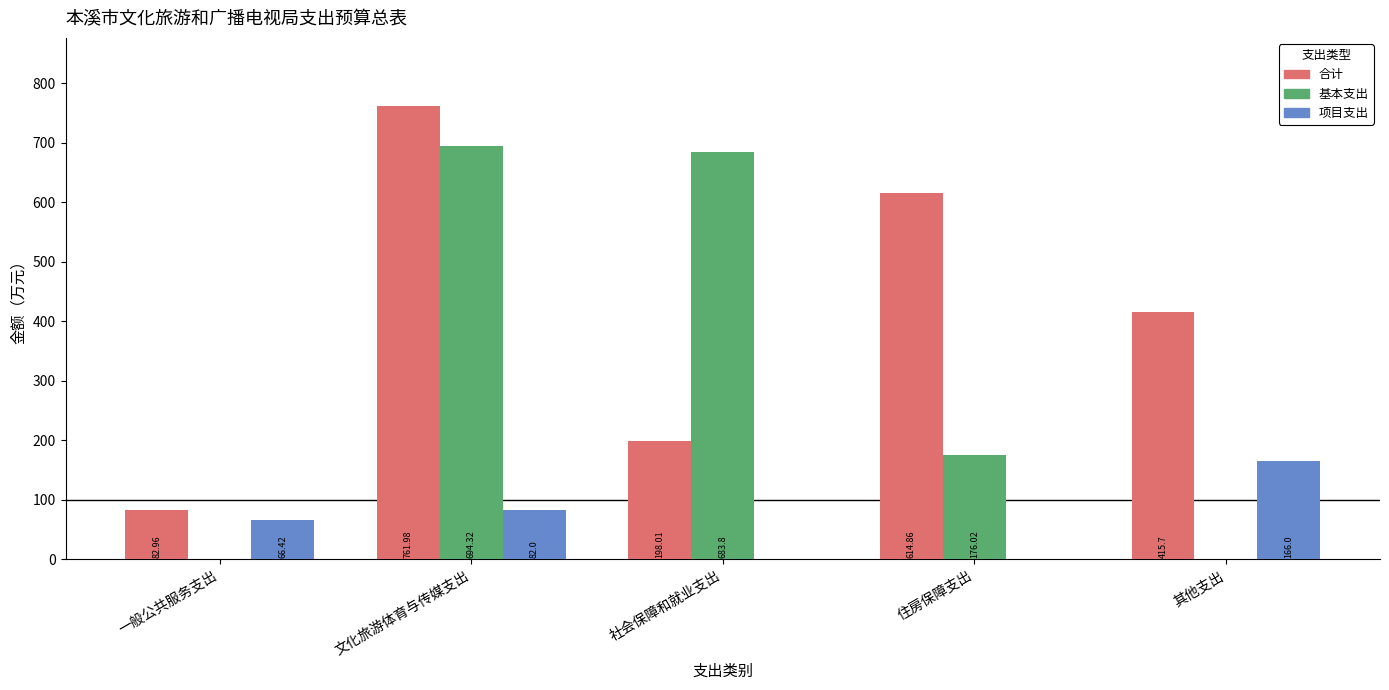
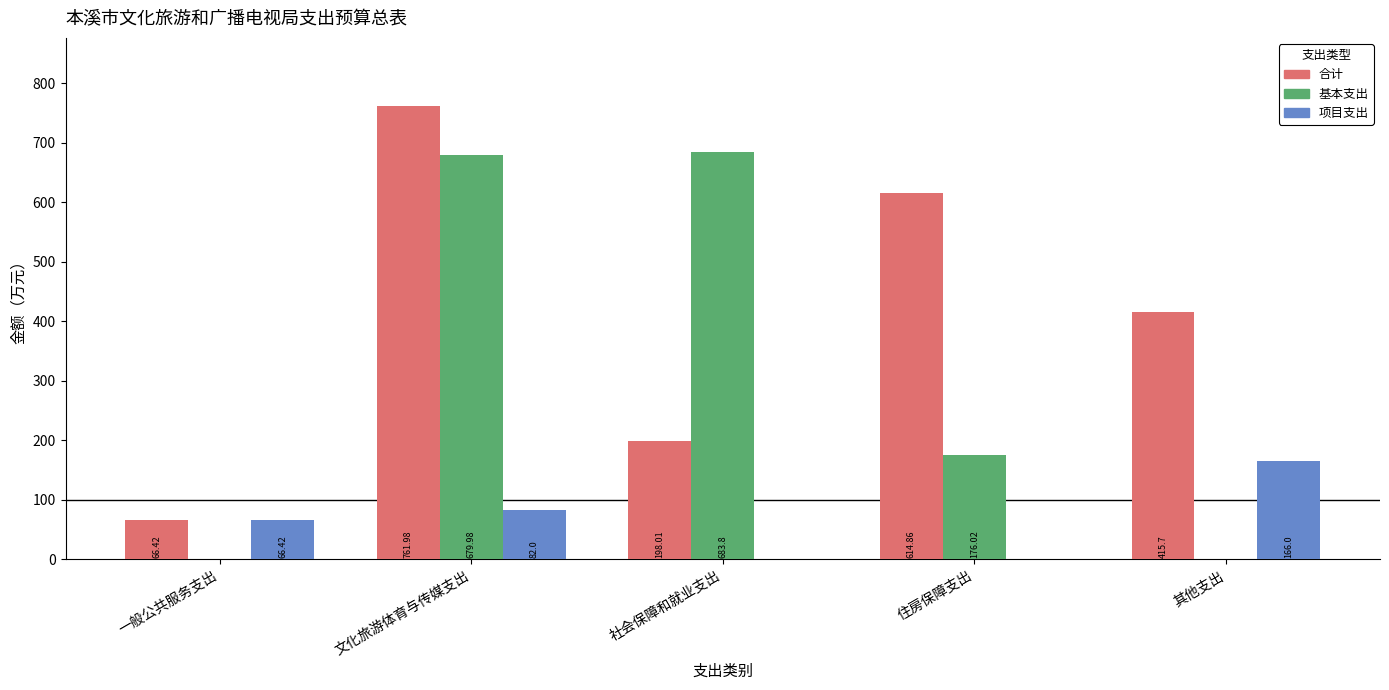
合计, 一般公共服务支出: 82.96 -> 66.42
基本支出, 文化旅游体育与传媒支出: 694.32 -> 679.98
